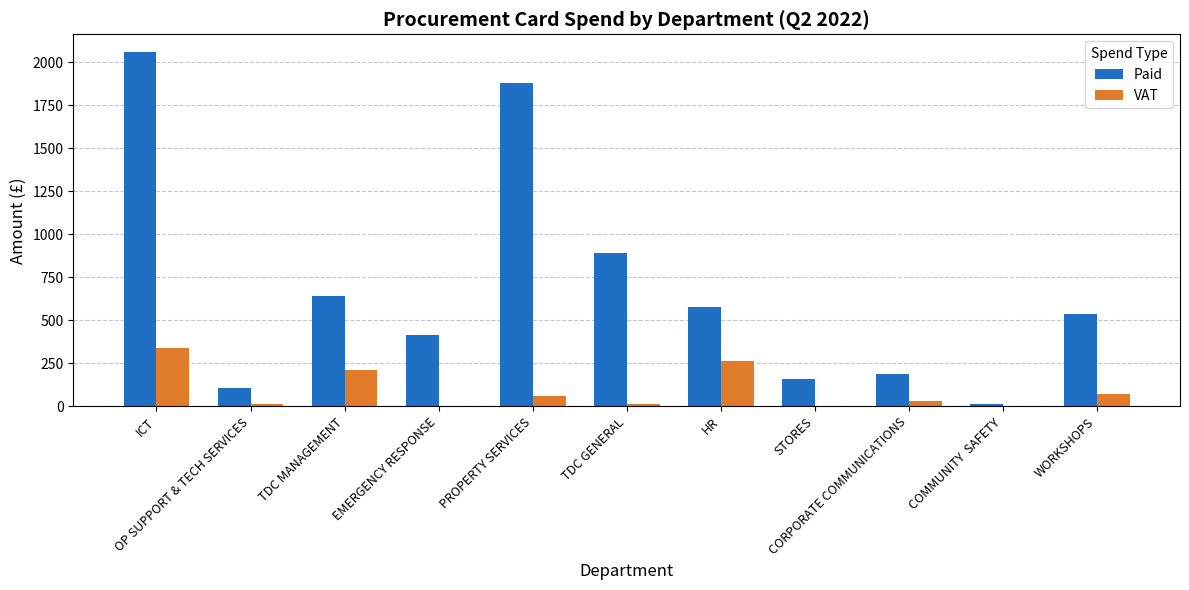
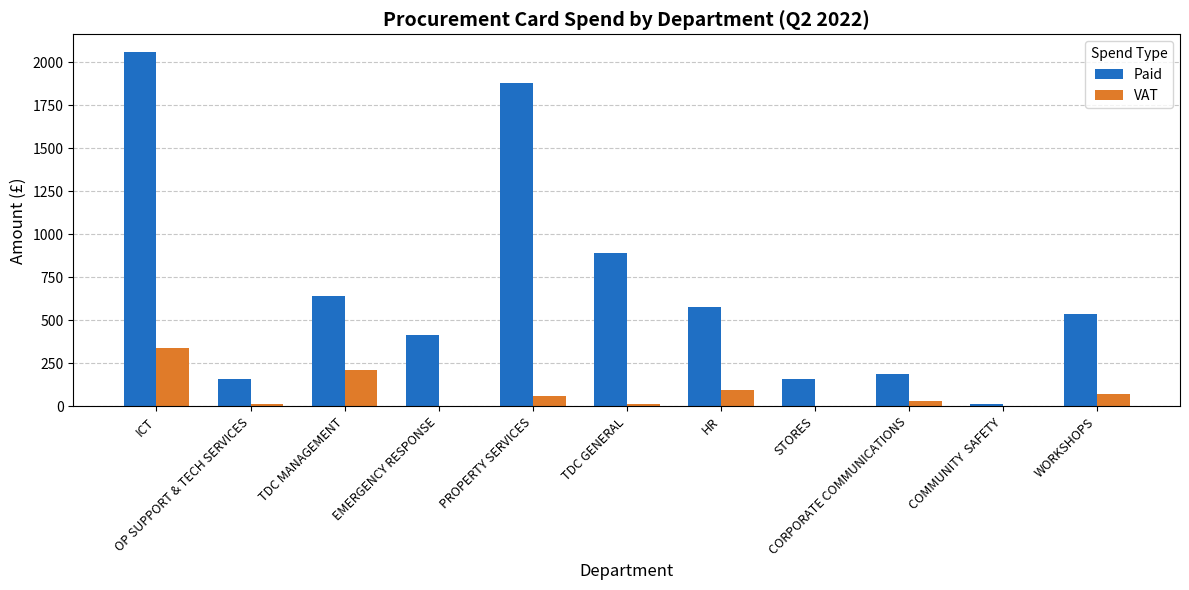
Paid, OP SUPPORT & TECH SERVICES: 100 -> 160
VAT, HR: 260 -> 100
